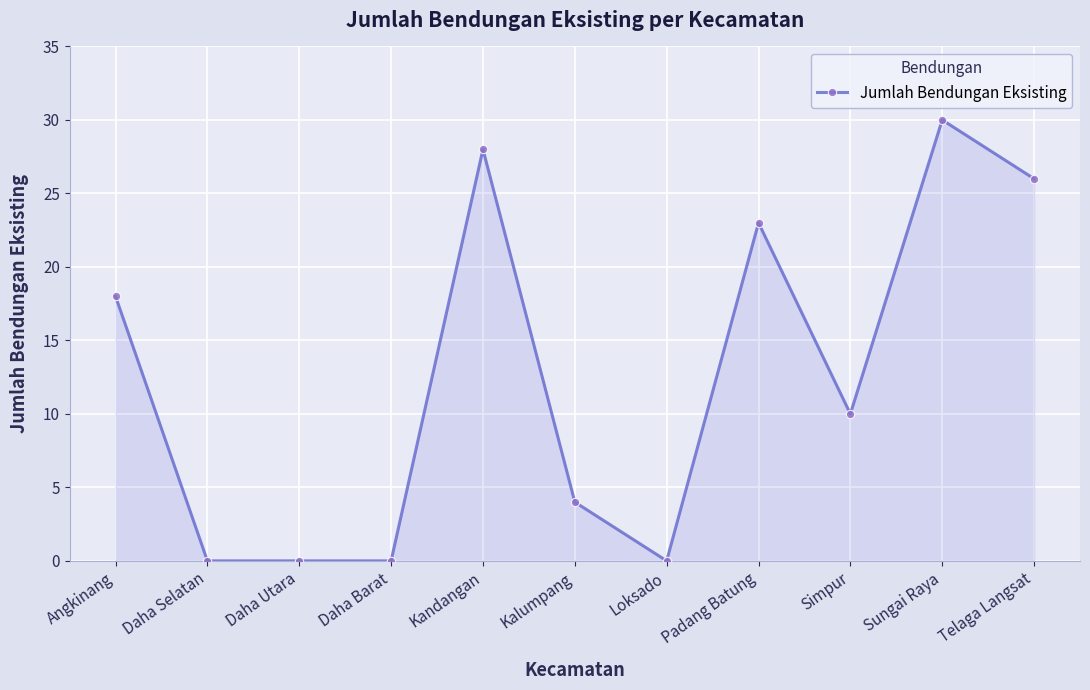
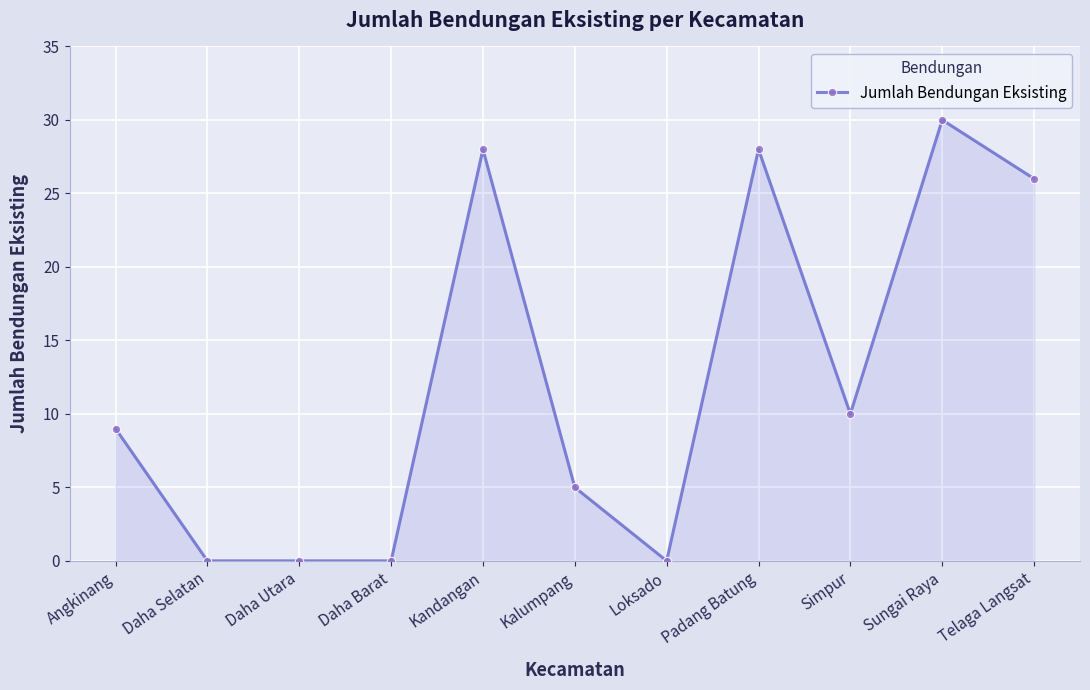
Angkinang: 18 -> 9
Kalumpang: 4 -> 5
Padang Batung: 23 -> 28
